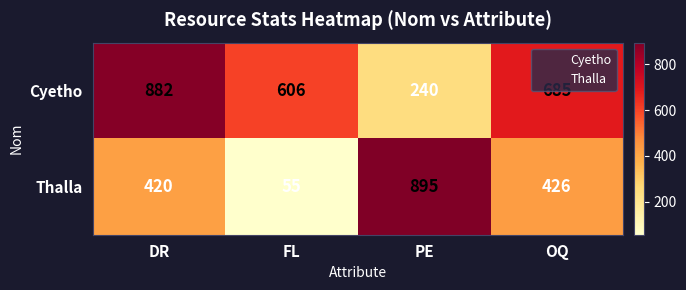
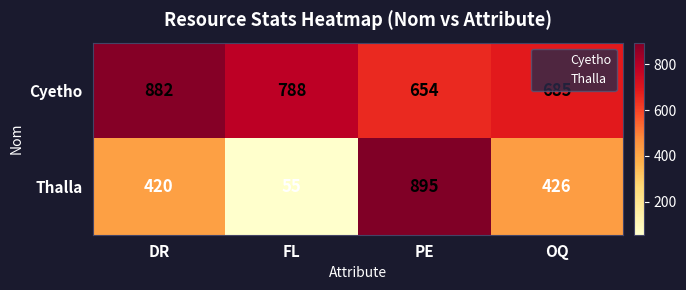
Cyetho, FL: 606 -> 788
Cyetho, PE: 240 -> 654
